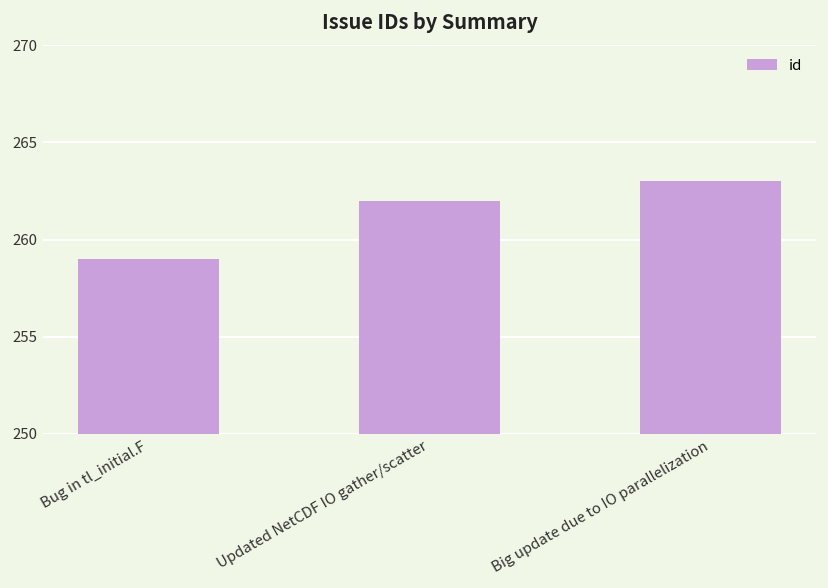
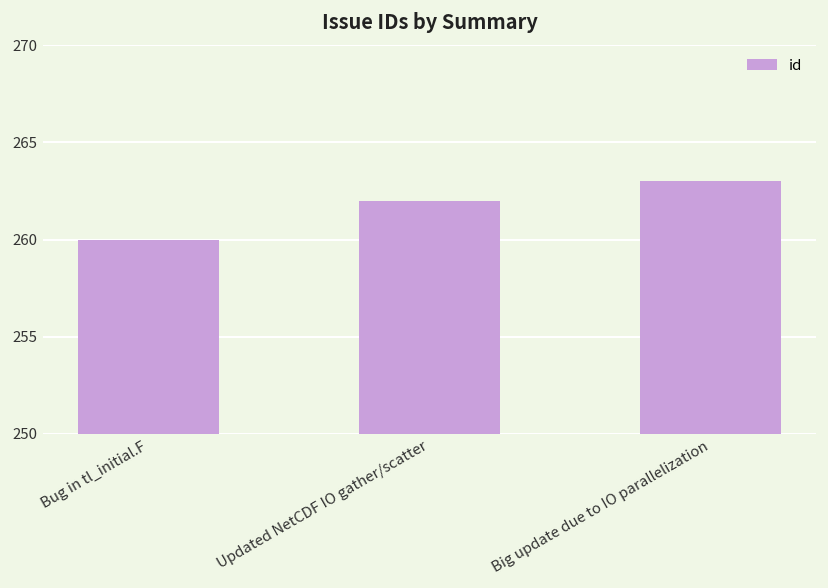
Bug in tl_initial.F: 259 -> 260
